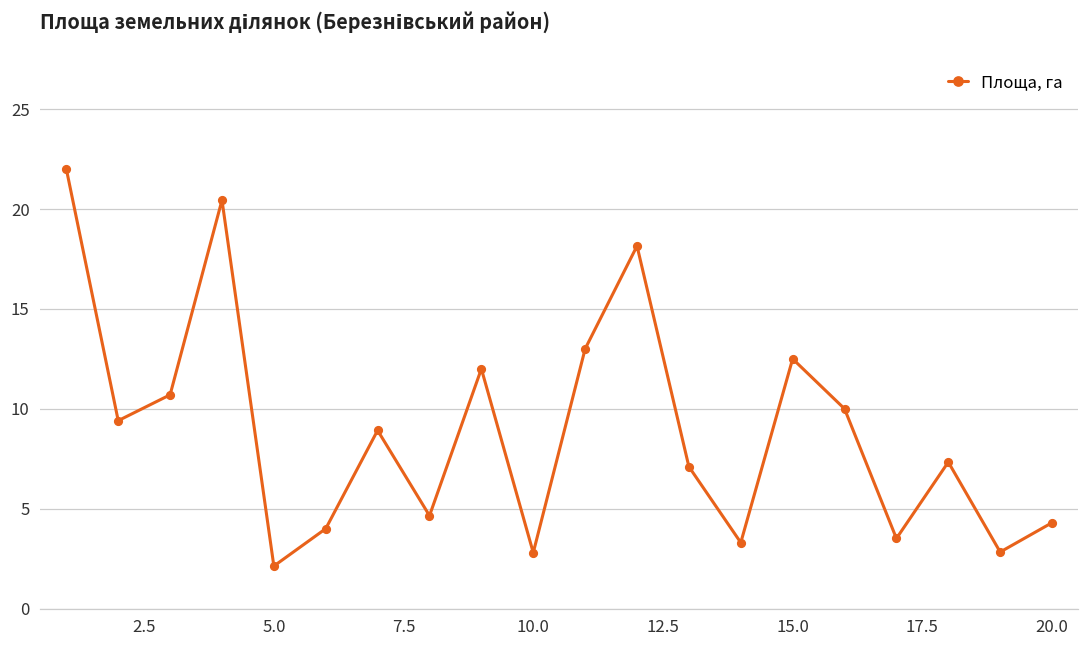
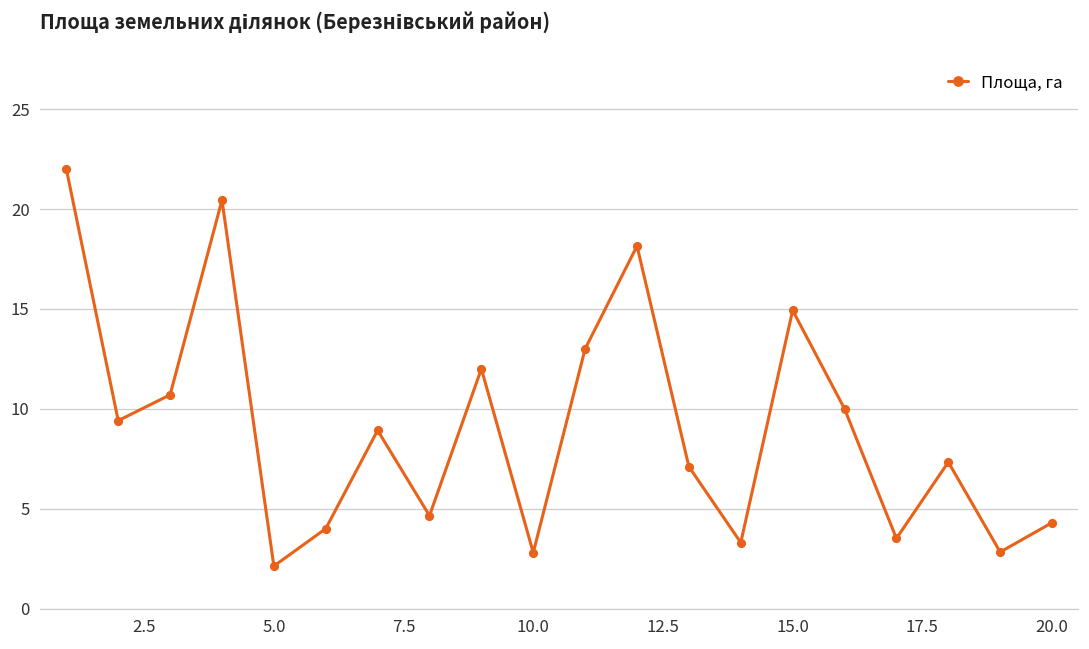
15.0: 12.5 -> 14.9
